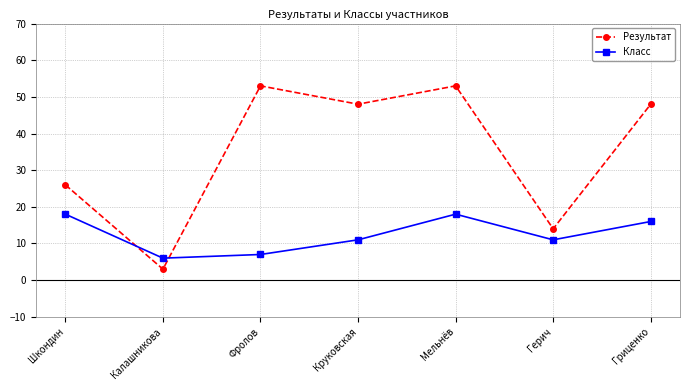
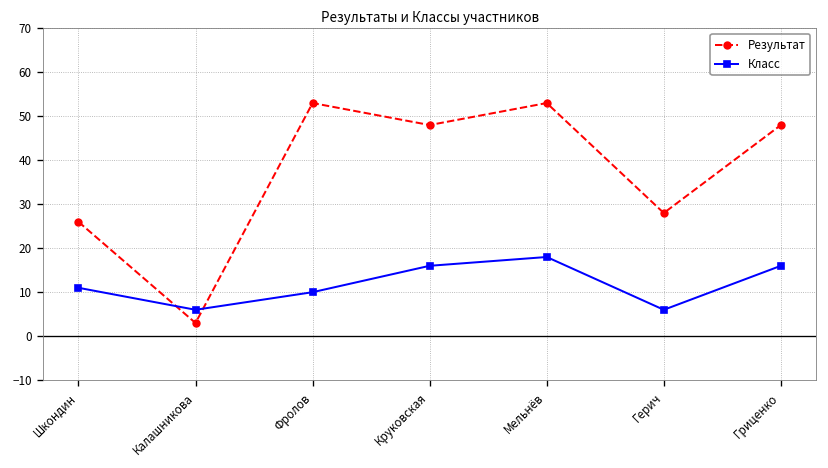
Класс, Шкондин: 18 -> 11
Класс, Фролов: 7 -> 10
Класс, Круковская: 11 -> 16
Результат, Герич: 14 -> 28
Класс, Герич: 11 -> 6
